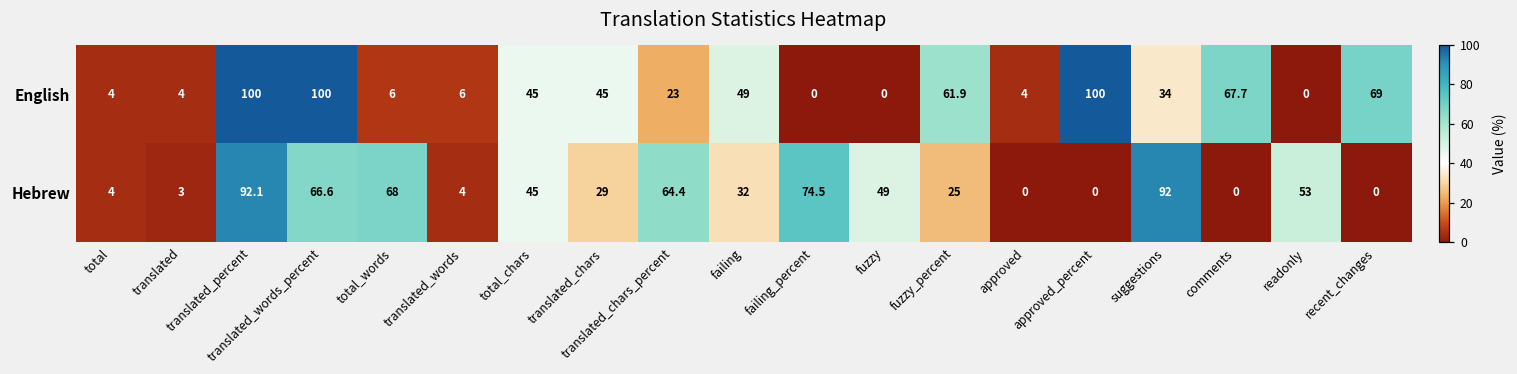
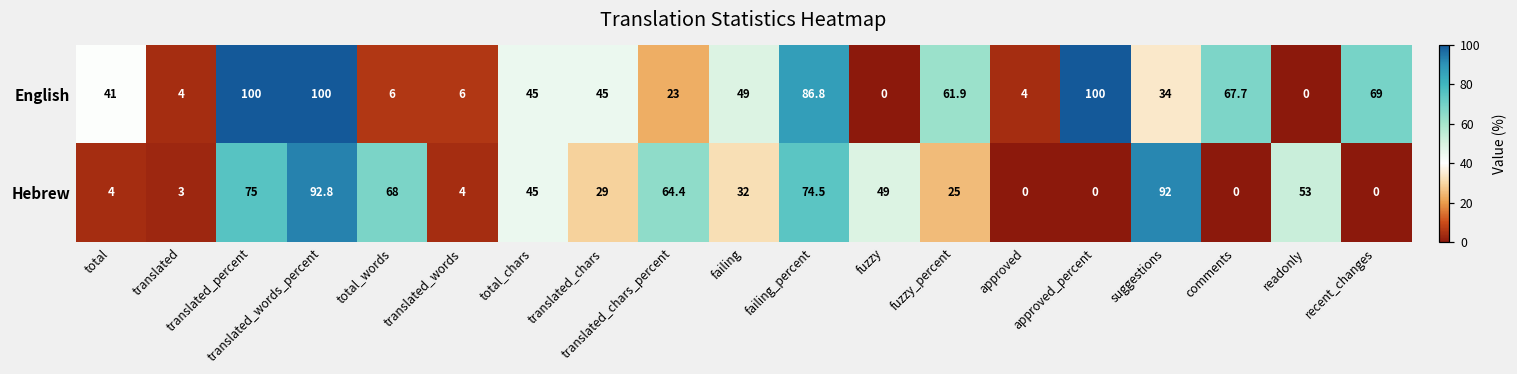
English, total: 4 -> 41
English, failing_percent: 0 -> 86.8
Hebrew, translated_percent: 92.1 -> 75
Hebrew, translated_words_percent: 66.6 -> 92.8
